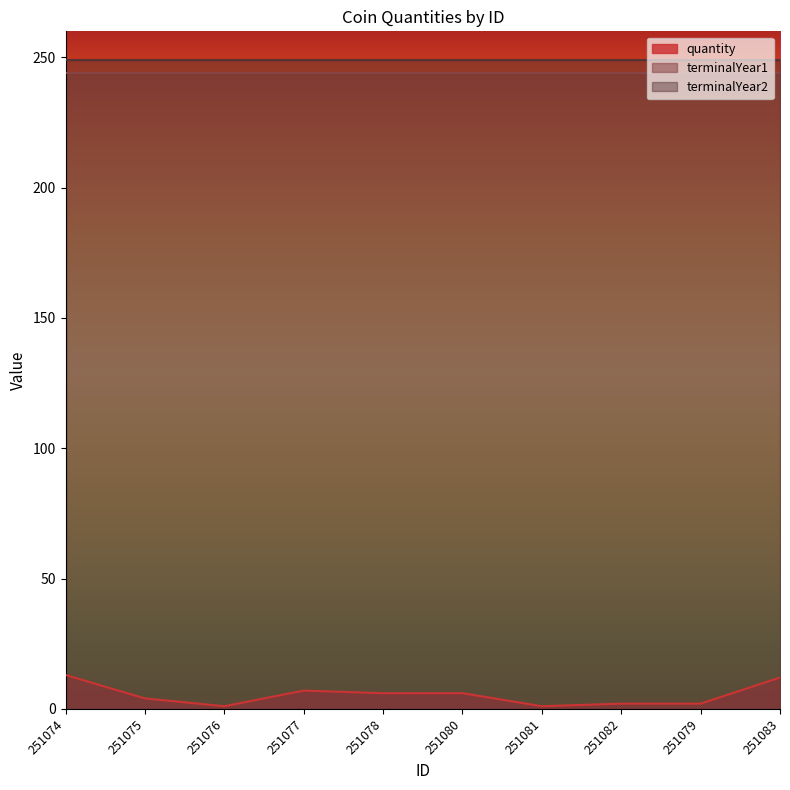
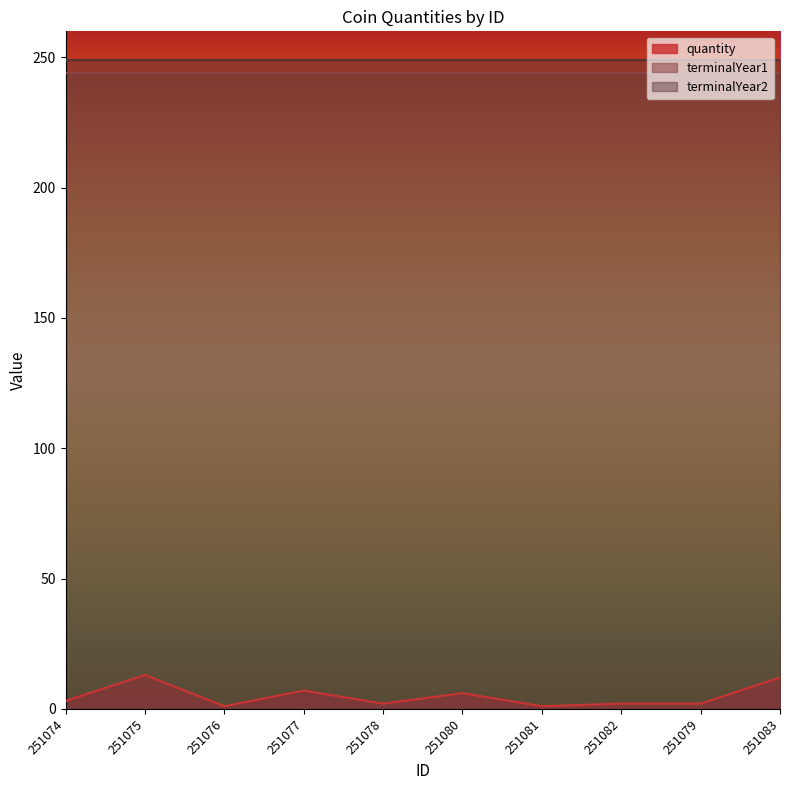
quantity, 251074: 13 -> 3
quantity, 251075: 4 -> 13
quantity, 251078: 6 -> 2
